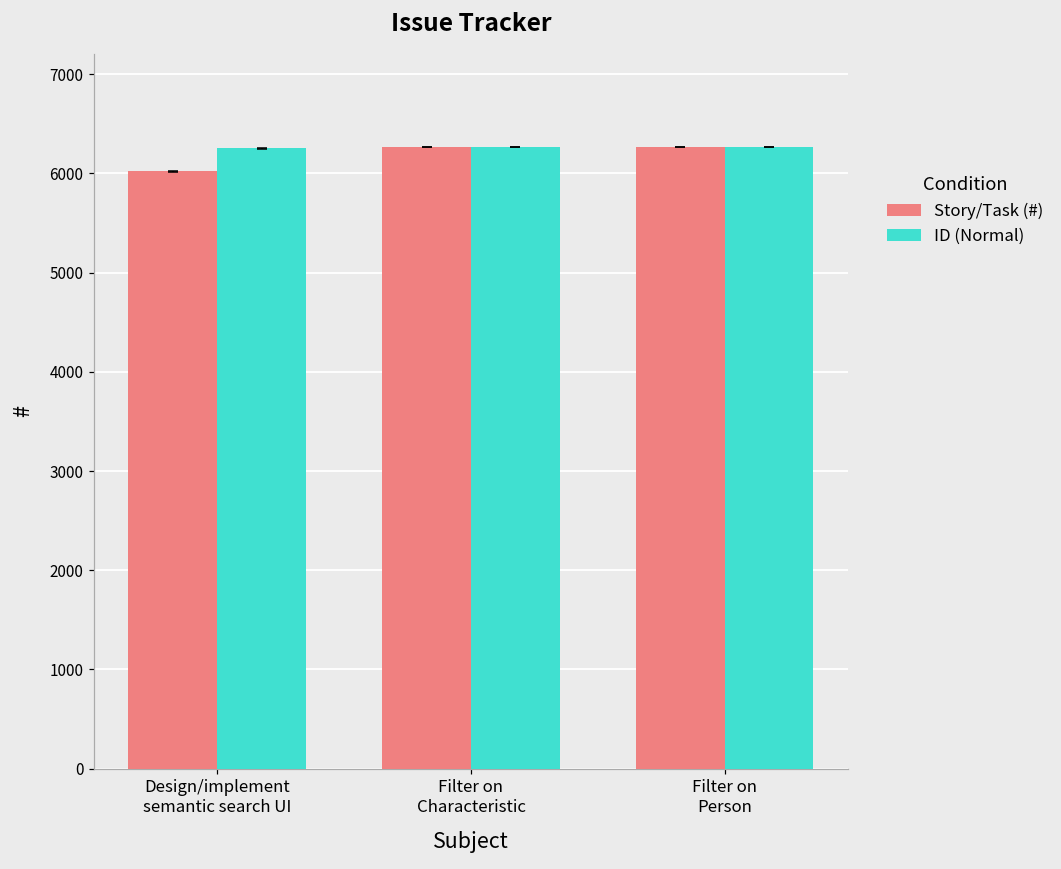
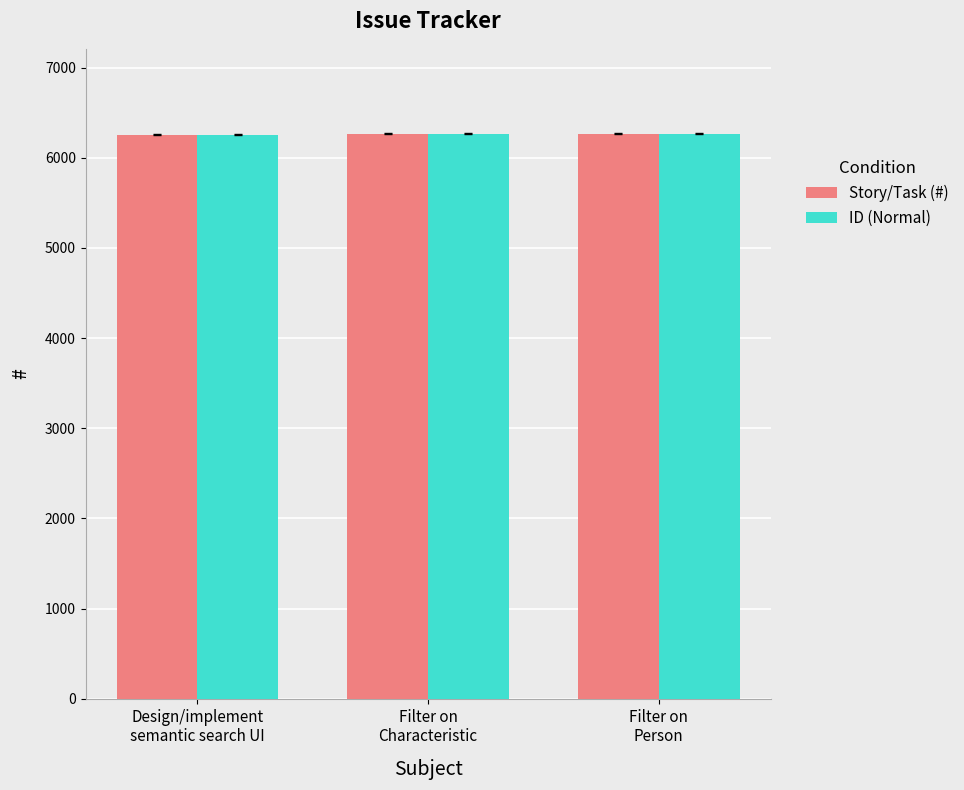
Story/Task (#), Design/implement semantic search UI: 6000 -> 6300
